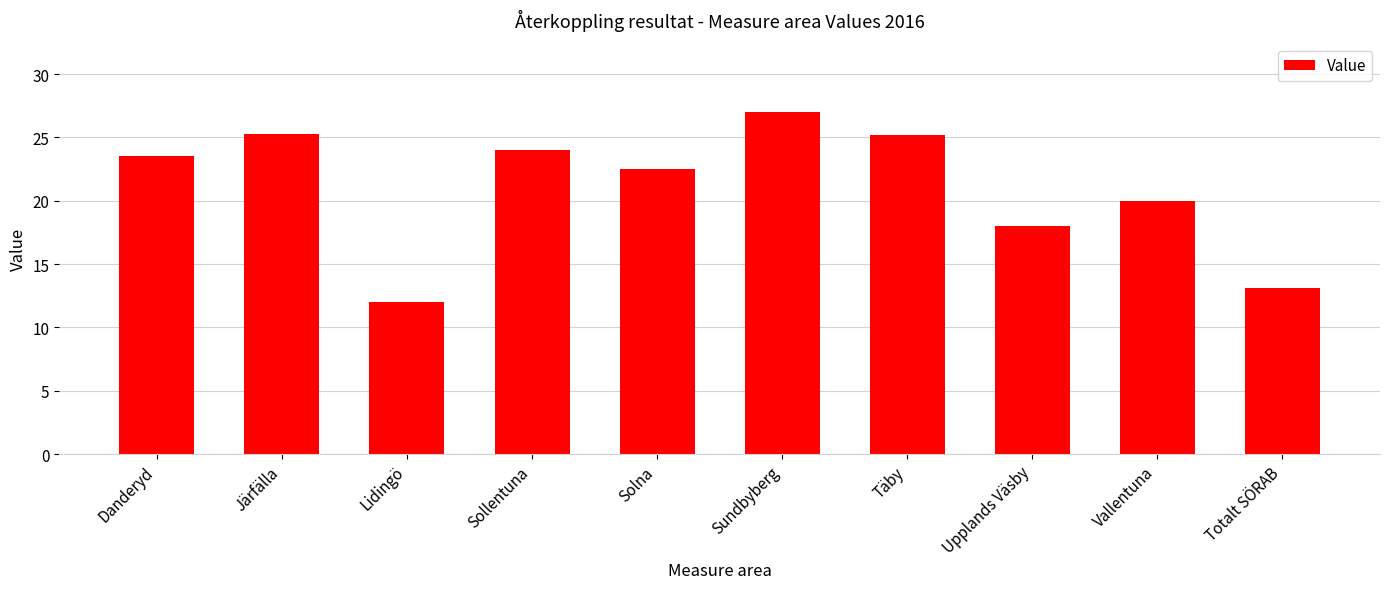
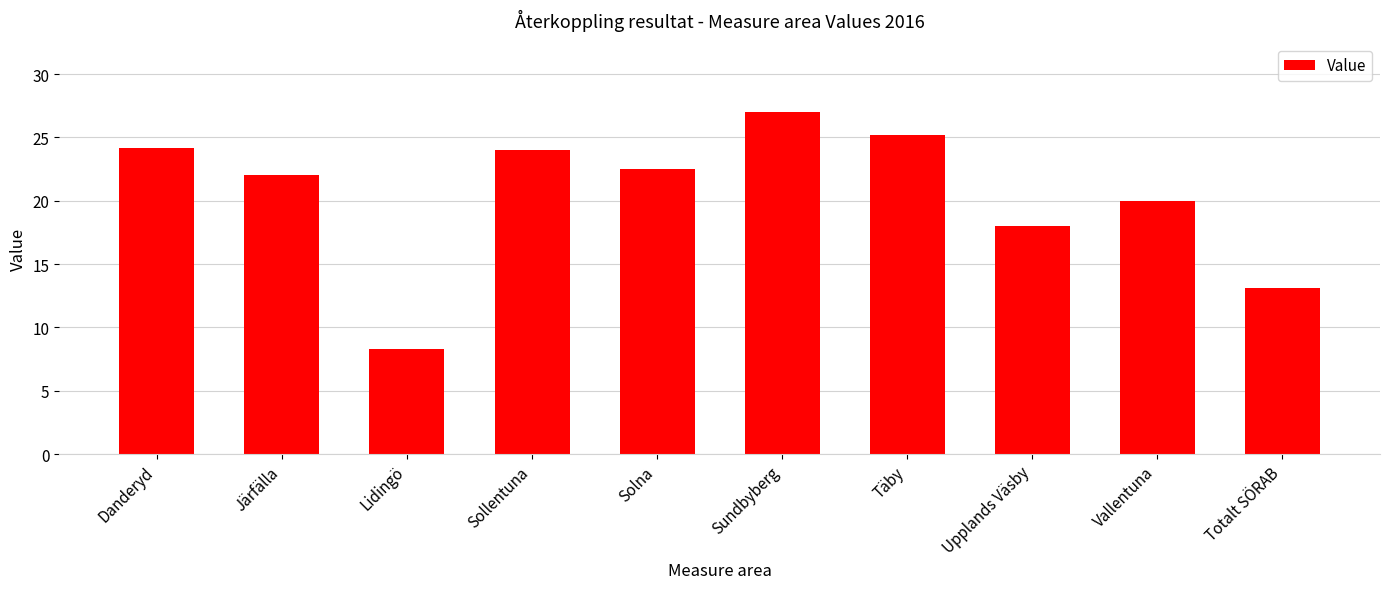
Danderyd: 23.5 -> 24.2
Järfälla: 25.3 -> 22.0
Lidingö: 12.0 -> 8.3
